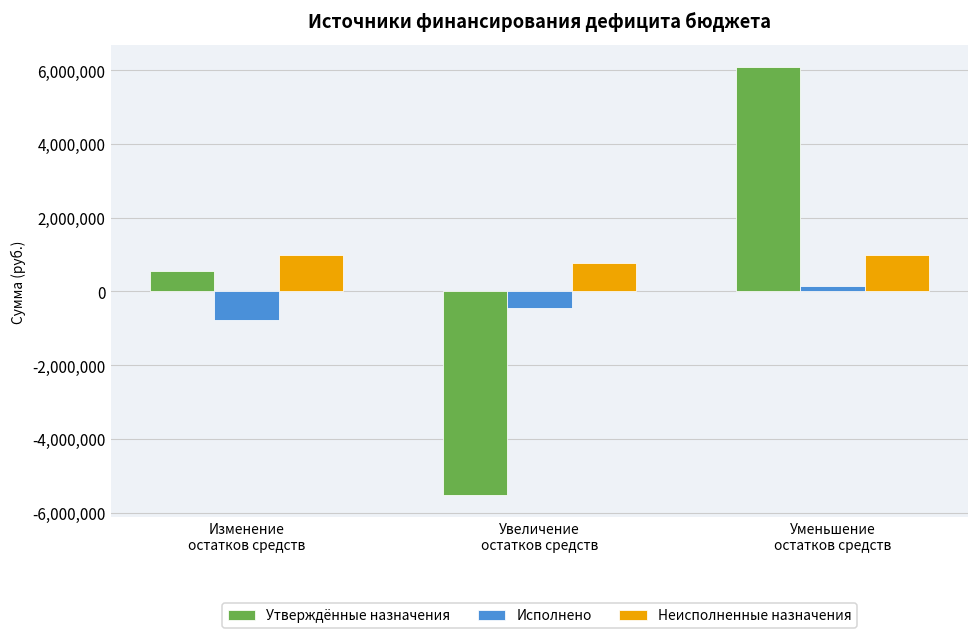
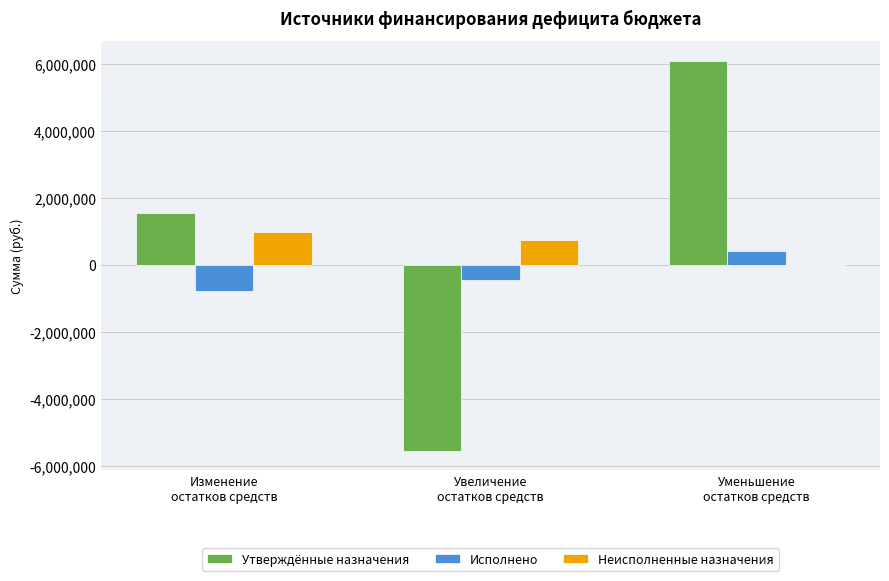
Утверждённые назначения, Изменение остатков средств: 600,000 -> 1,500,000
Исполнено, Уменьшение остатков средств: 100,000 -> 400,000
Неисполненные назначения, Уменьшение остатков средств: 1,000,000 -> 0
